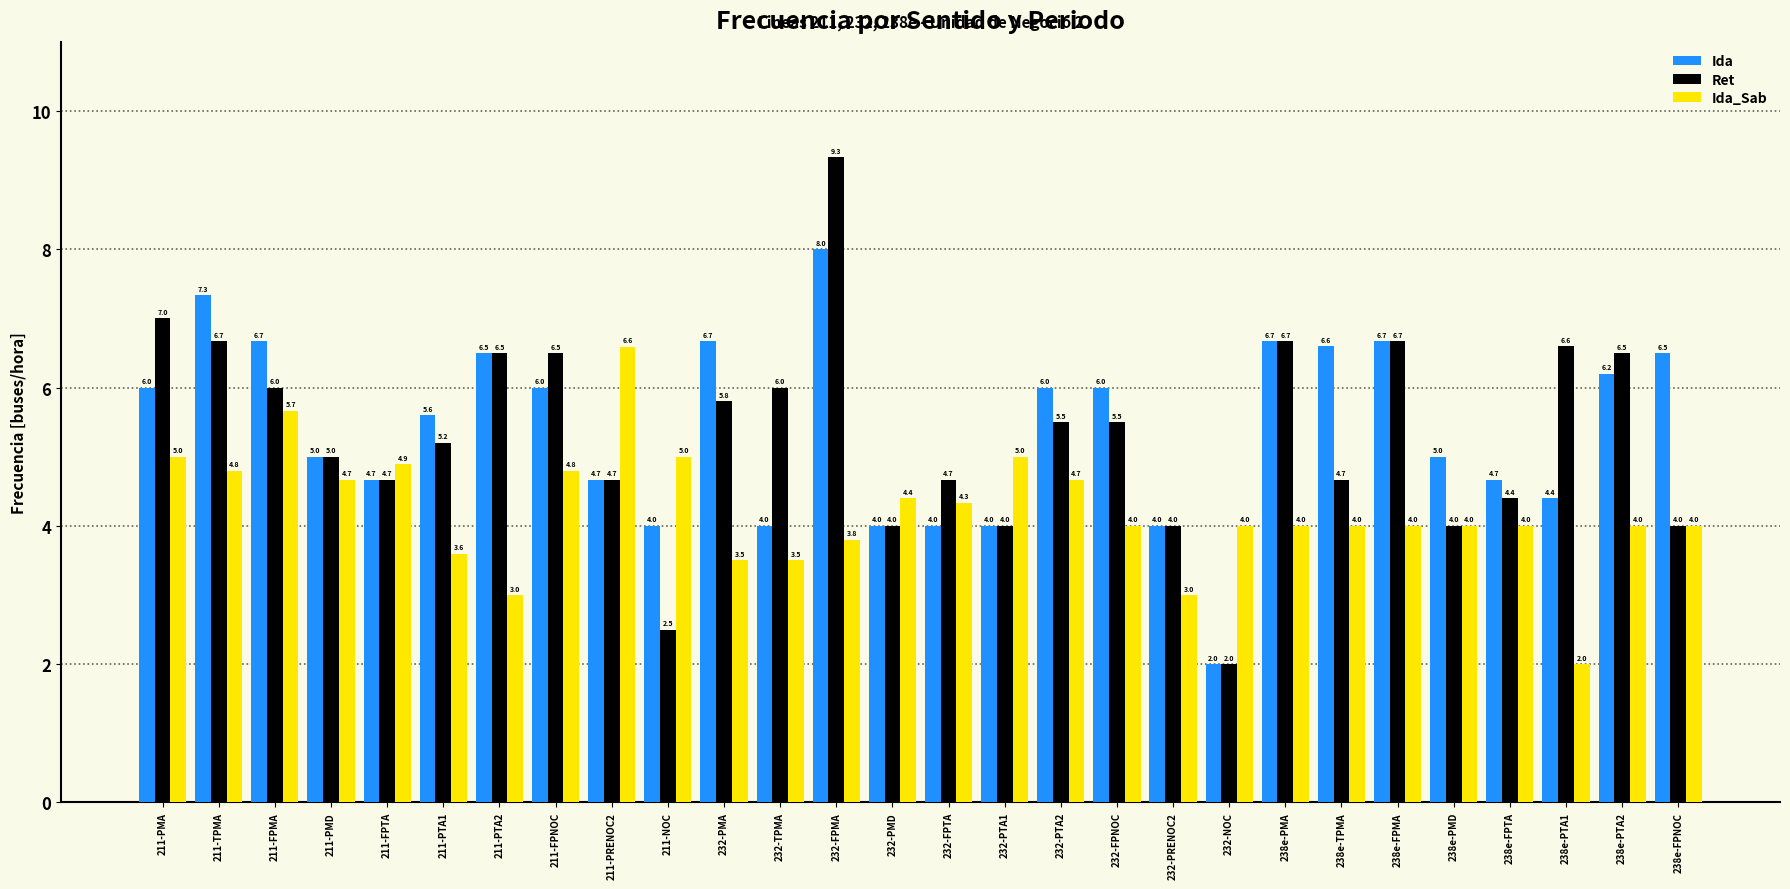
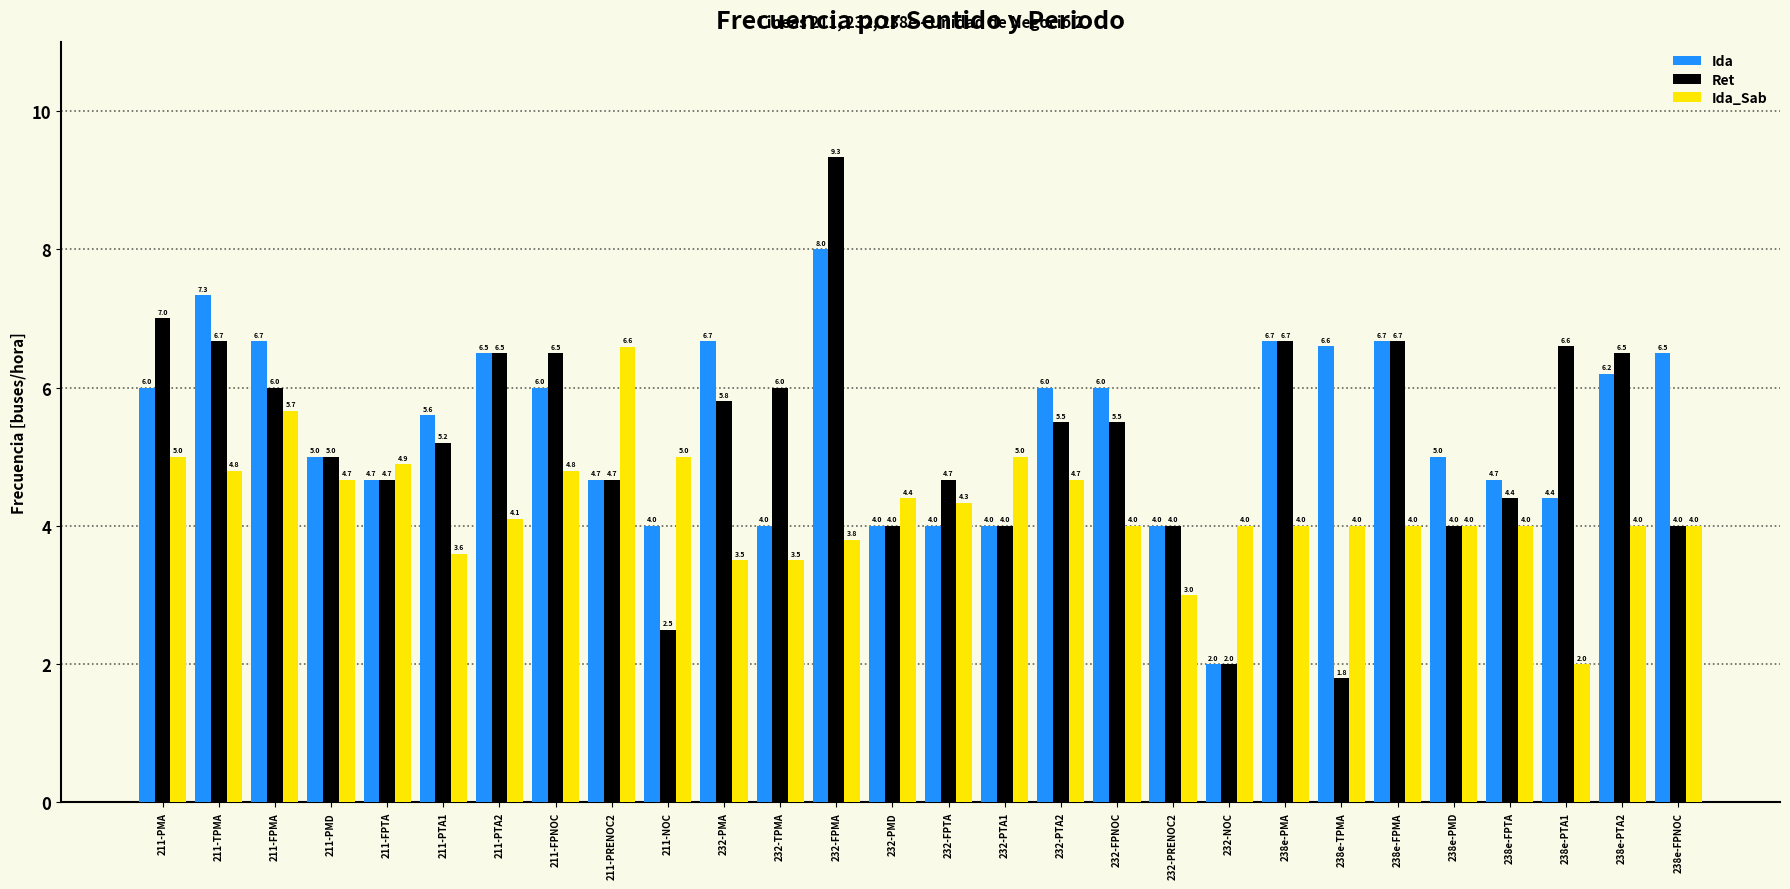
Ida_Sab, 211-PTA2: 3.0 -> 4.1
Ret, 238e-TPMA: 4.7 -> 1.8
